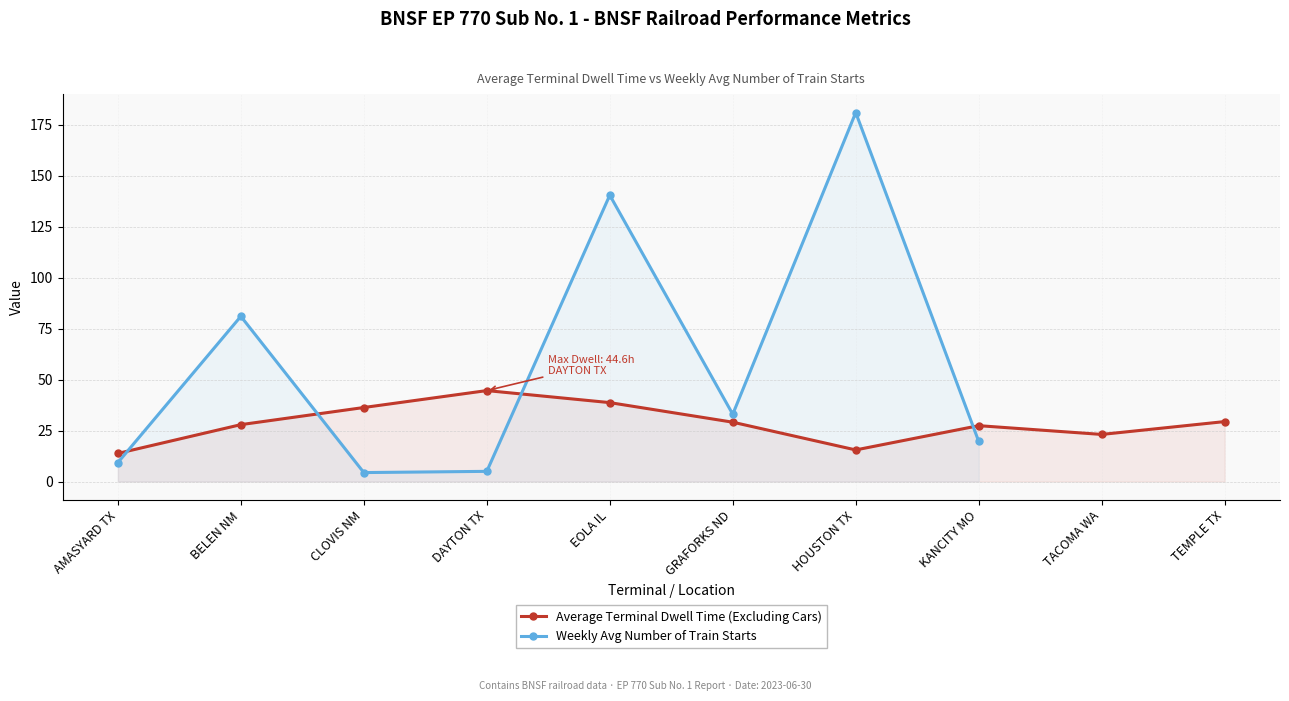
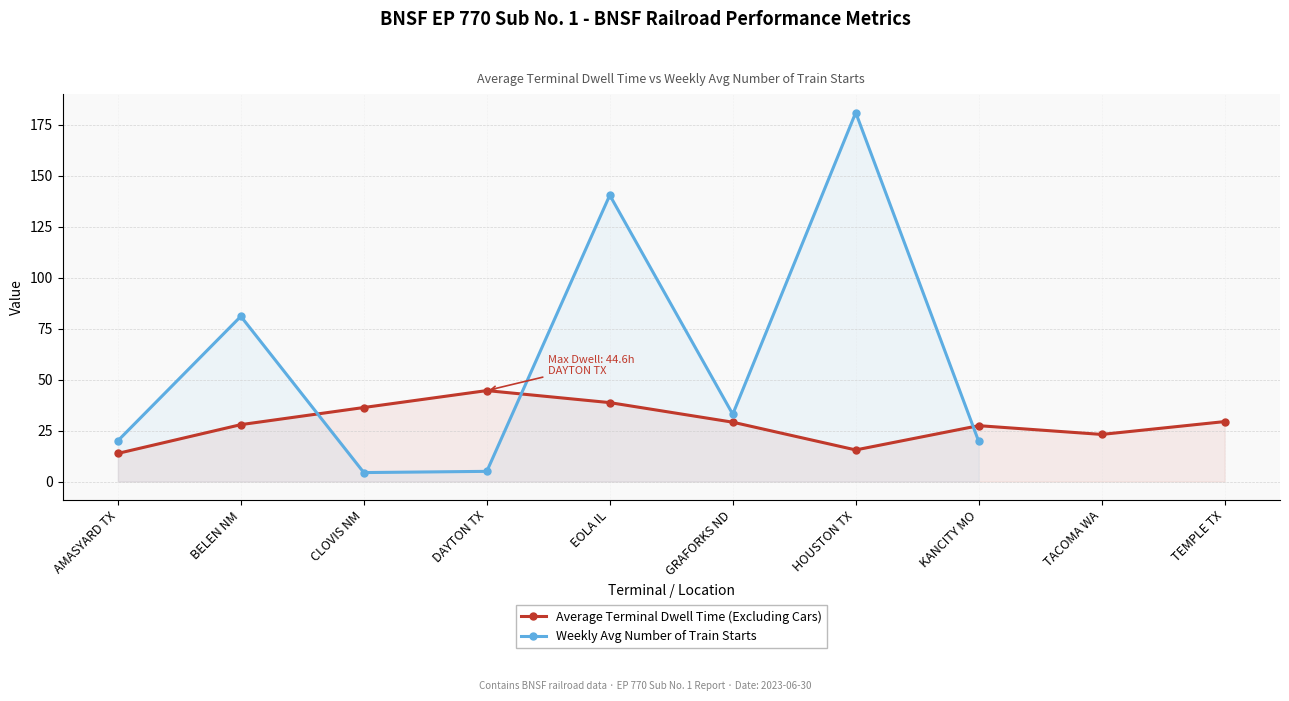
Weekly Avg Number of Train Starts, AMASYARD TX: 9 -> 20
